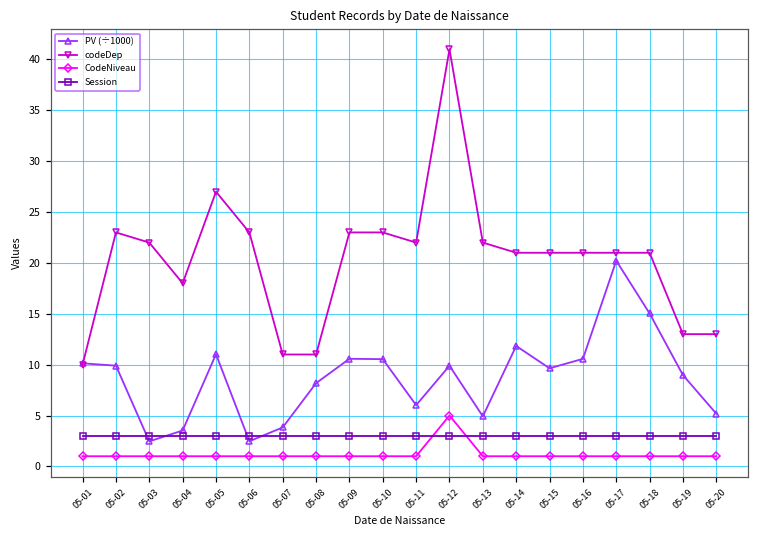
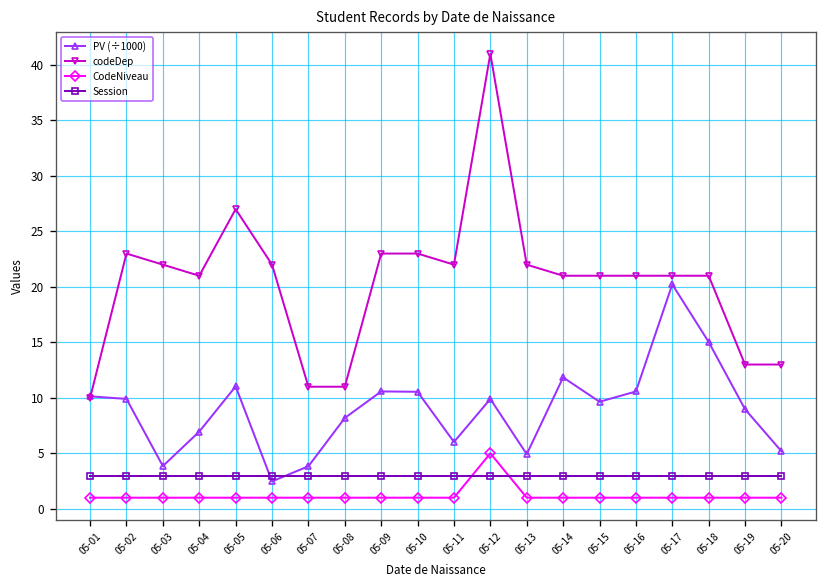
PV (÷1000), 05-03: 2 -> 4
PV (÷1000), 05-04: 4 -> 7
codeDep, 05-04: 18 -> 21
codeDep, 05-06: 23 -> 22
